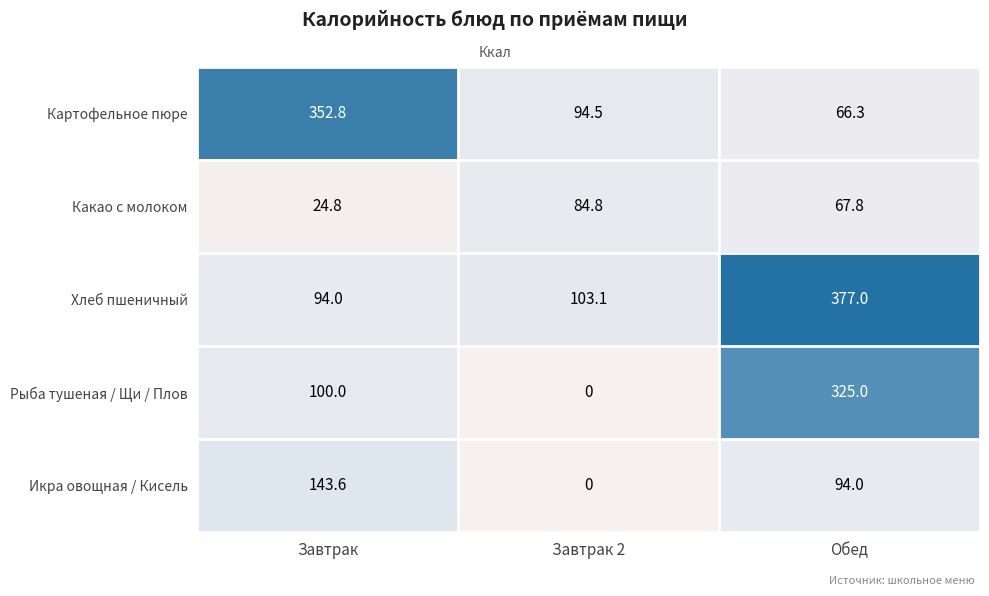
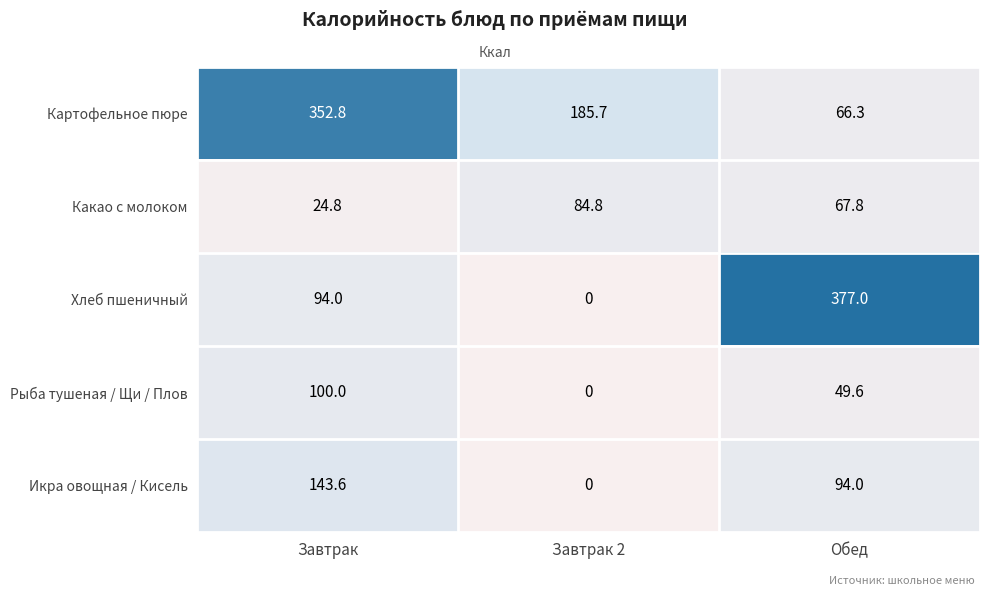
Картофельное пюре, Завтрак 2: 94.5 -> 185.7
Хлеб пшеничный, Завтрак 2: 103.1 -> 0
Рыба тушеная / Щи / Плов, Обед: 325.0 -> 49.6
